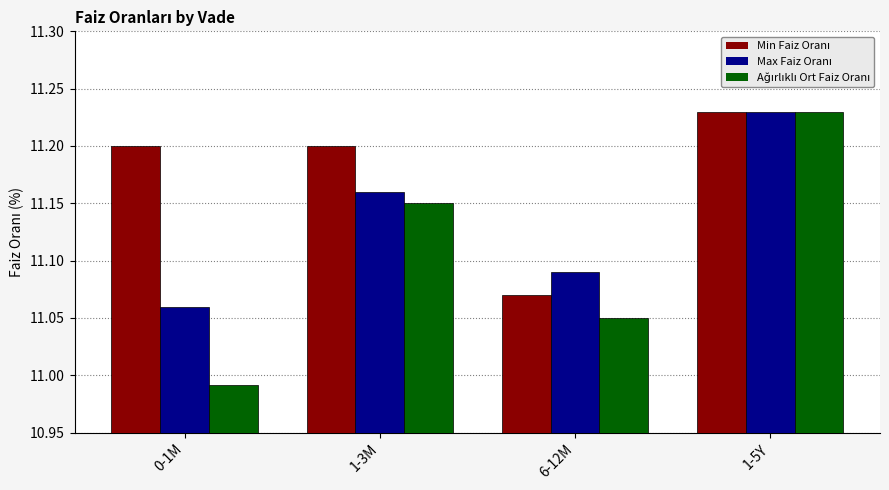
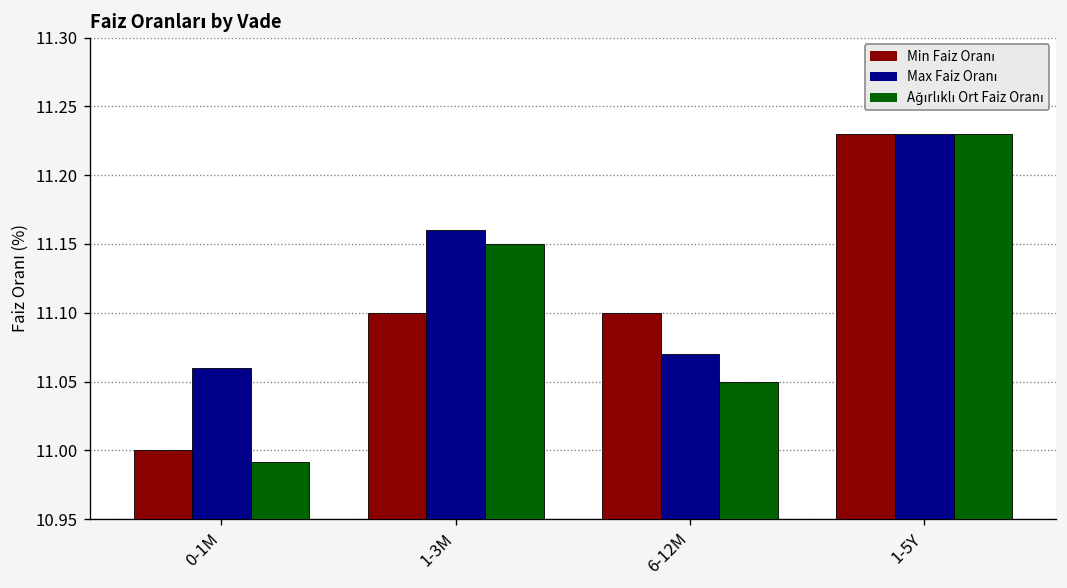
Min Faiz Oranı, 0-1M: 11.2 -> 11.0
Min Faiz Oranı, 1-3M: 11.2 -> 11.1
Min Faiz Oranı, 6-12M: 11.07 -> 11.10
Max Faiz Oranı, 6-12M: 11.09 -> 11.07
